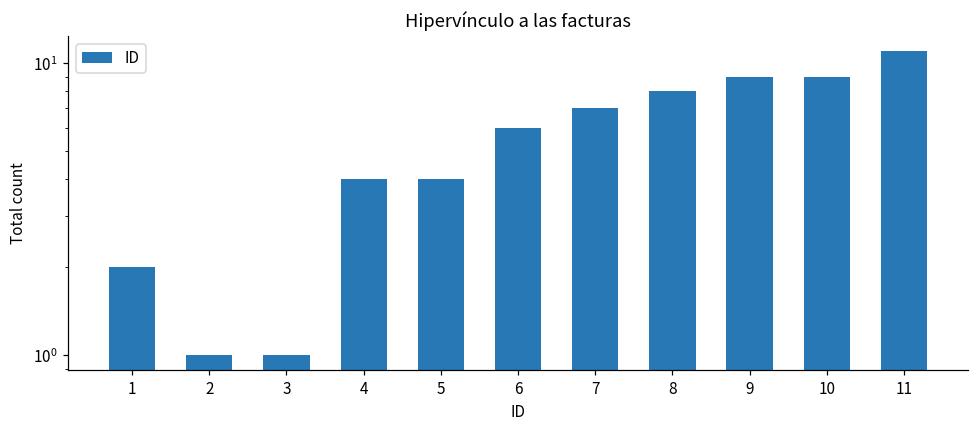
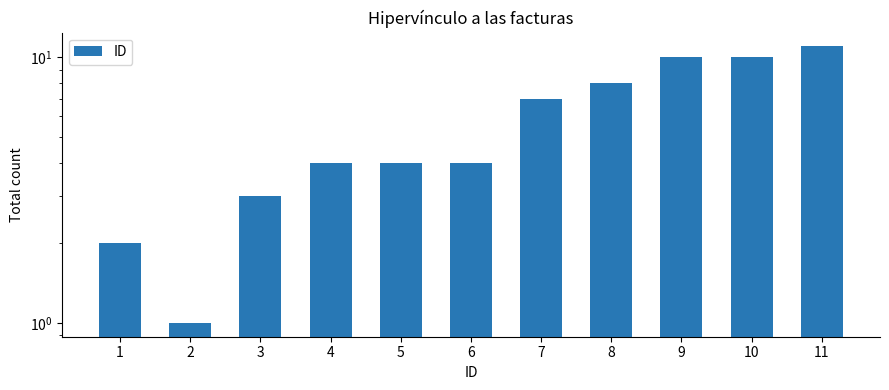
3: 1 -> 3
6: 6 -> 4
9: 9 -> 10
10: 9 -> 10
